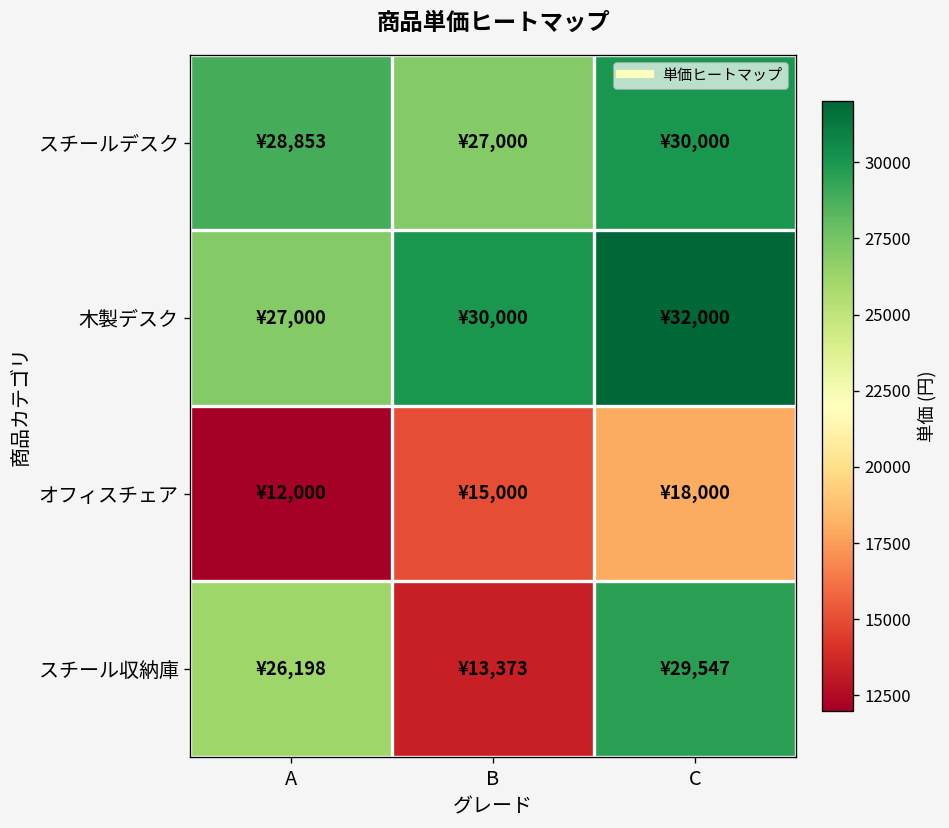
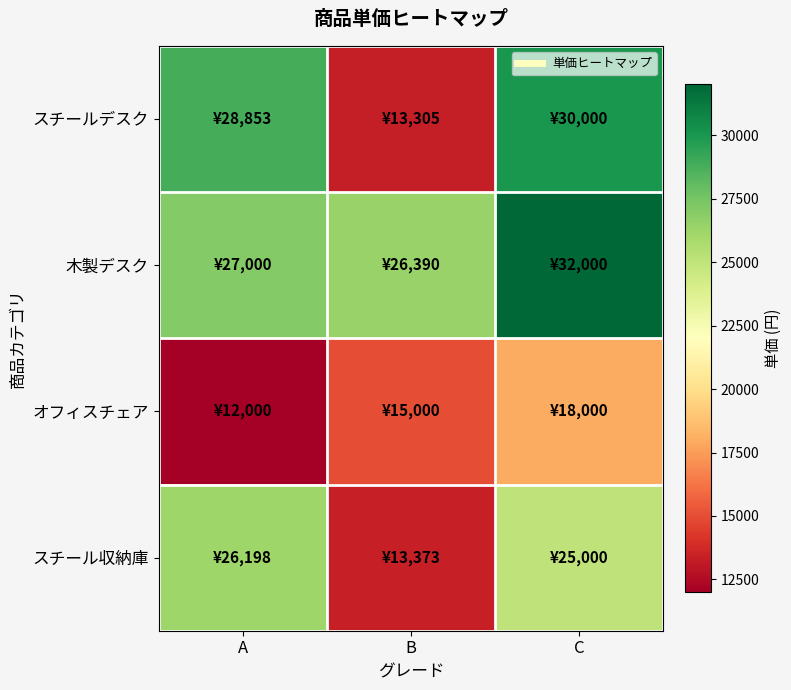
スチールデスク, B: ¥27,000 -> ¥13,305
木製デスク, B: ¥30,000 -> ¥26,390
スチール収納庫, C: ¥29,547 -> ¥25,000
